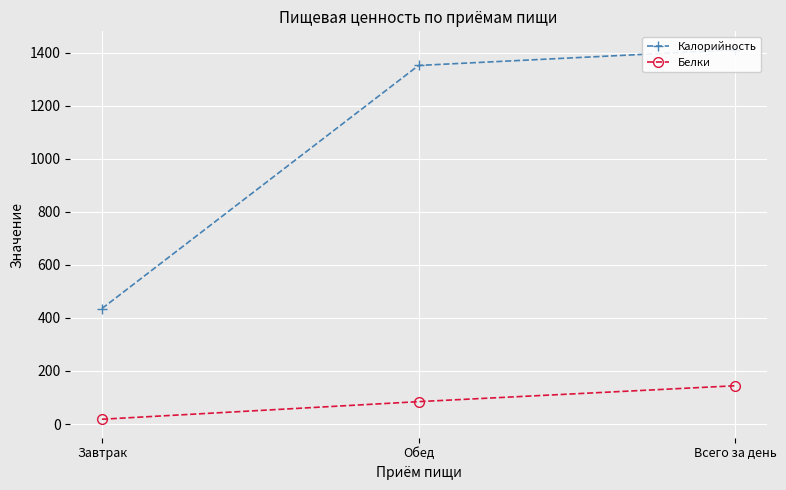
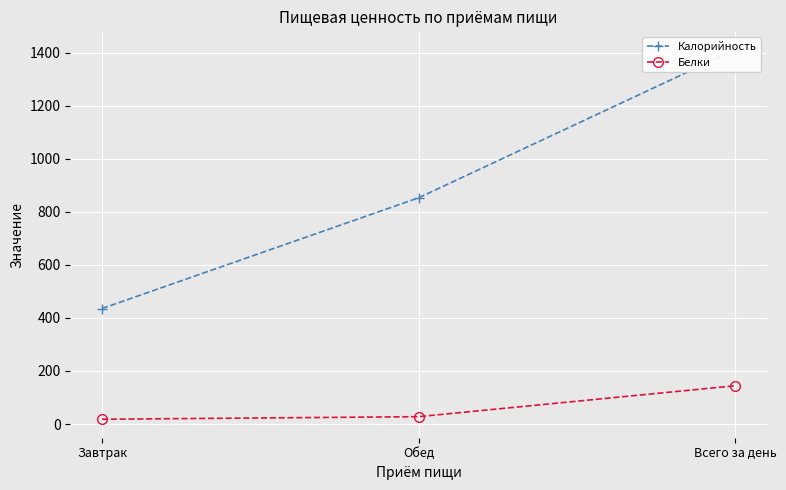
Калорийность, Обед: 1350 -> 850
Белки, Обед: 80 -> 30
